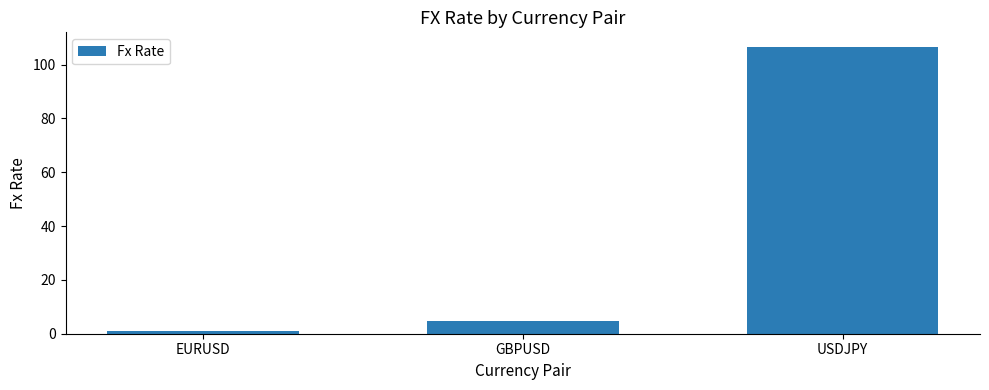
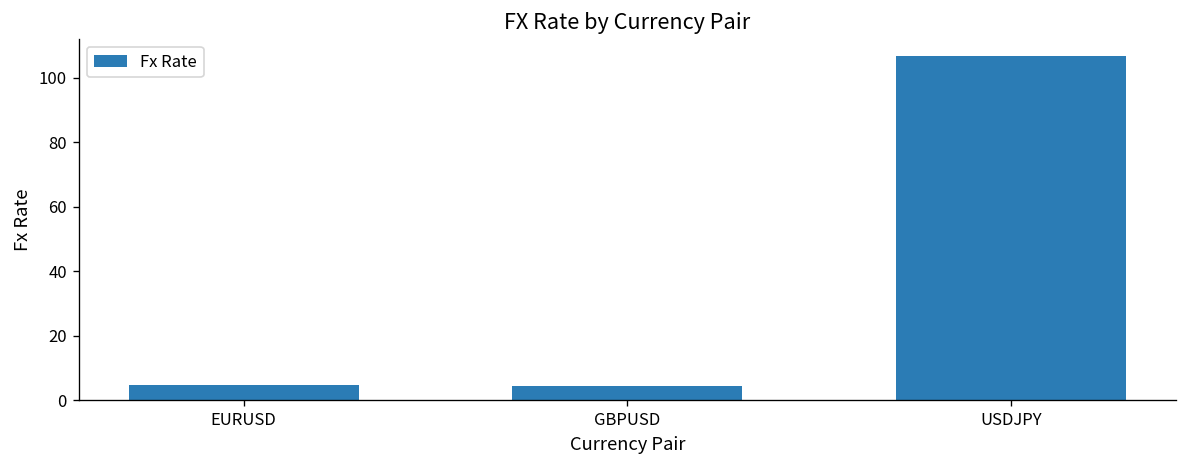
EURUSD: 1 -> 5
